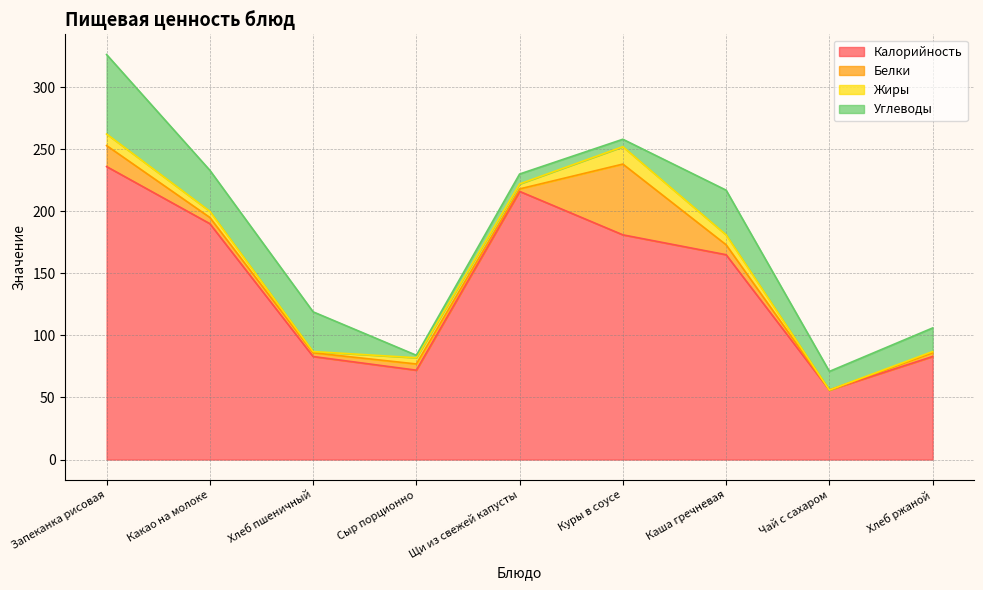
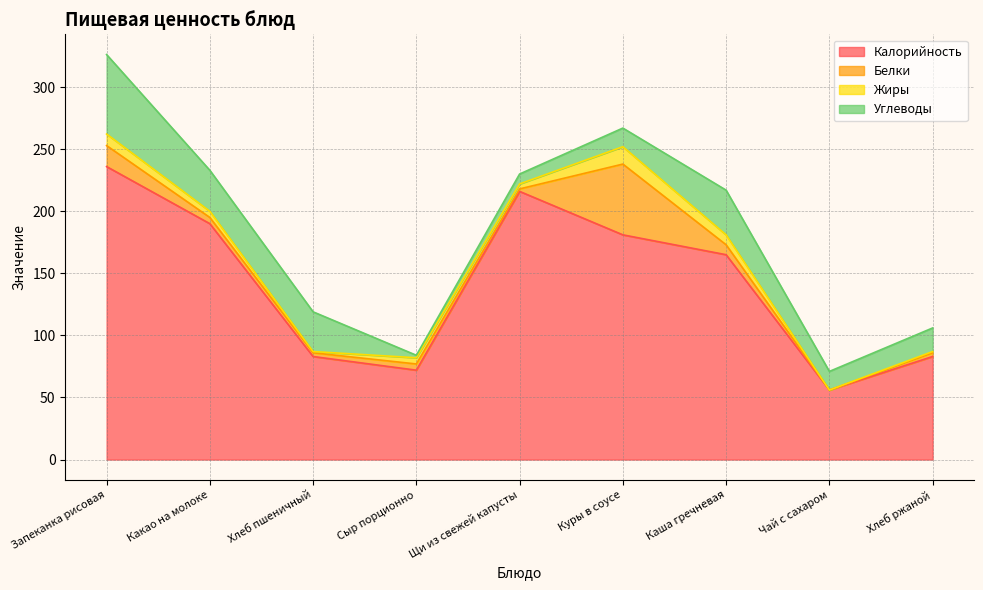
Углеводы, Куры в соусе: 6 -> 15
